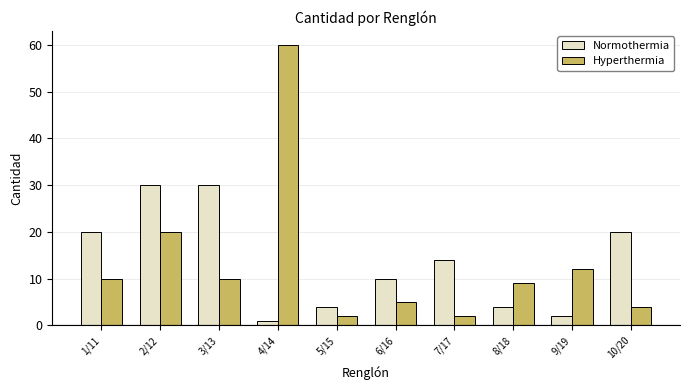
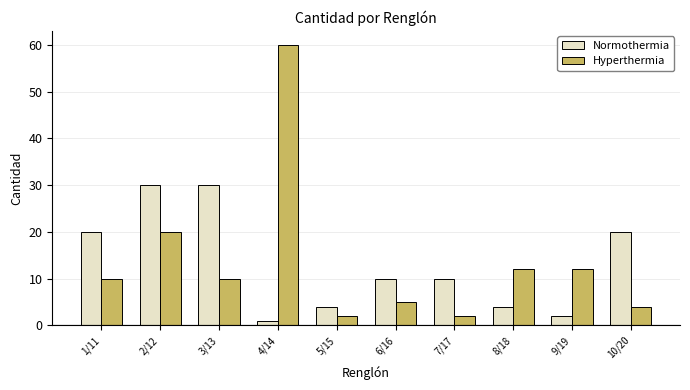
Normothermia, 7/17: 14 -> 10
Hyperthermia, 8/18: 9 -> 12
